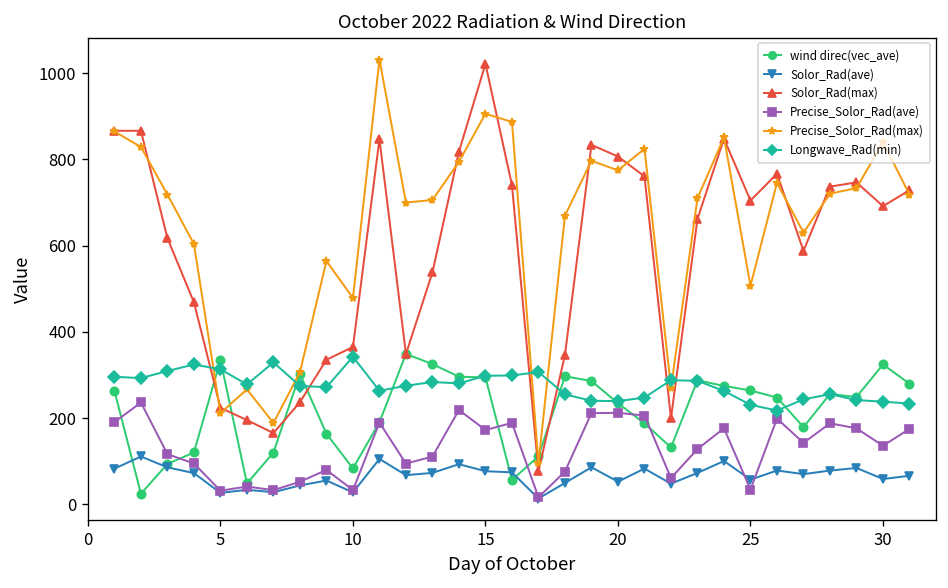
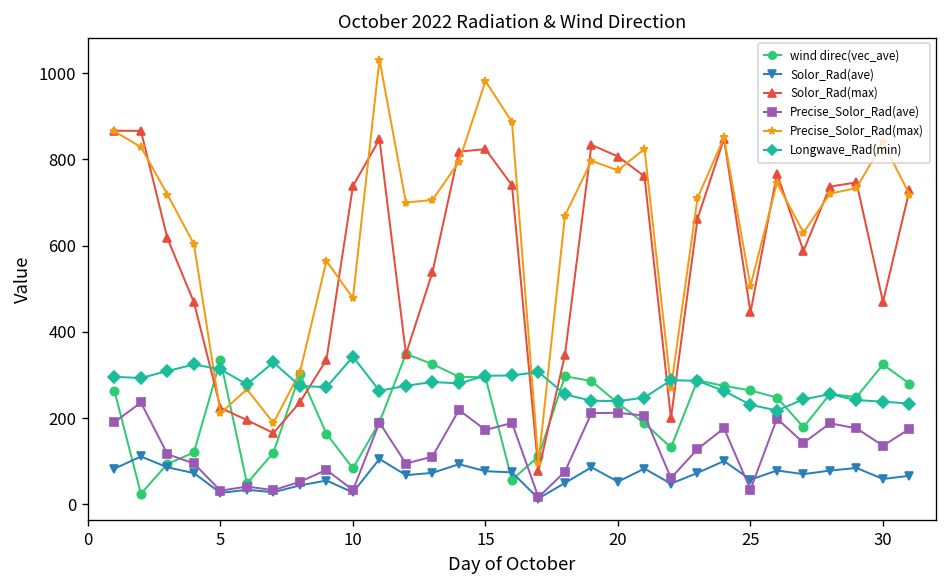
Solor_Rad(max), 10: 370 -> 740
Solor_Rad(max), 15: 1020 -> 820
Precise_Solor_Rad(max), 15: 910 -> 980
Solor_Rad(max), 25: 700 -> 450
Solor_Rad(max), 30: 690 -> 470
